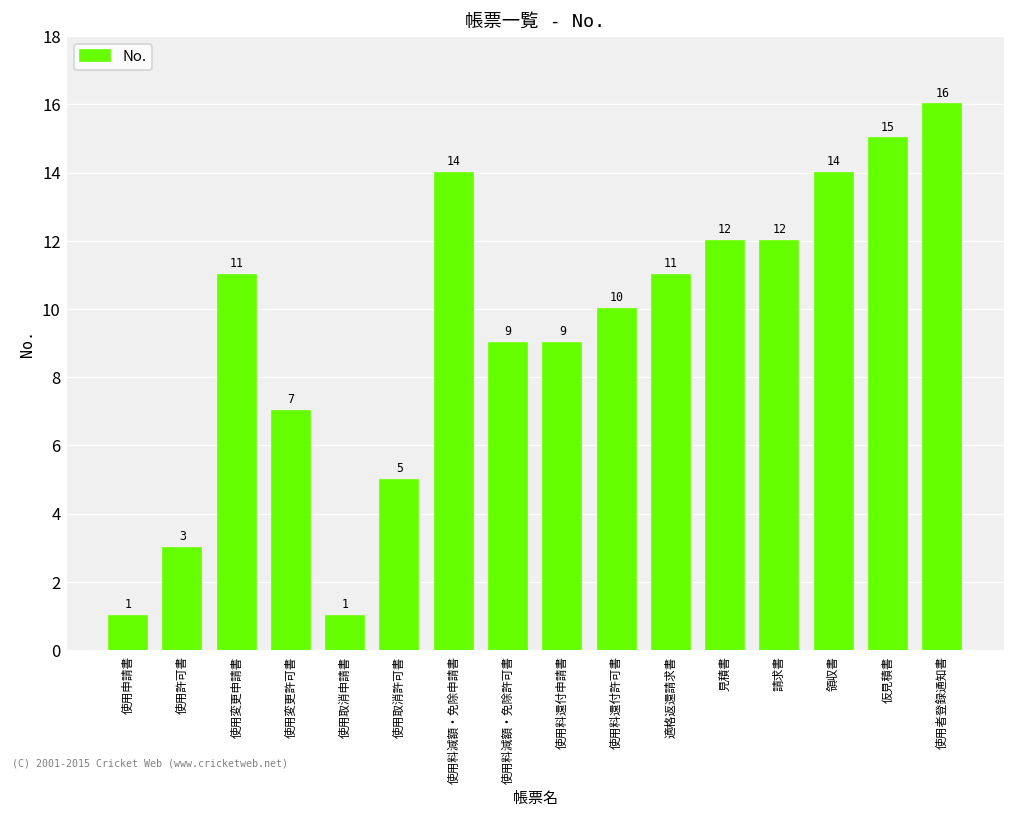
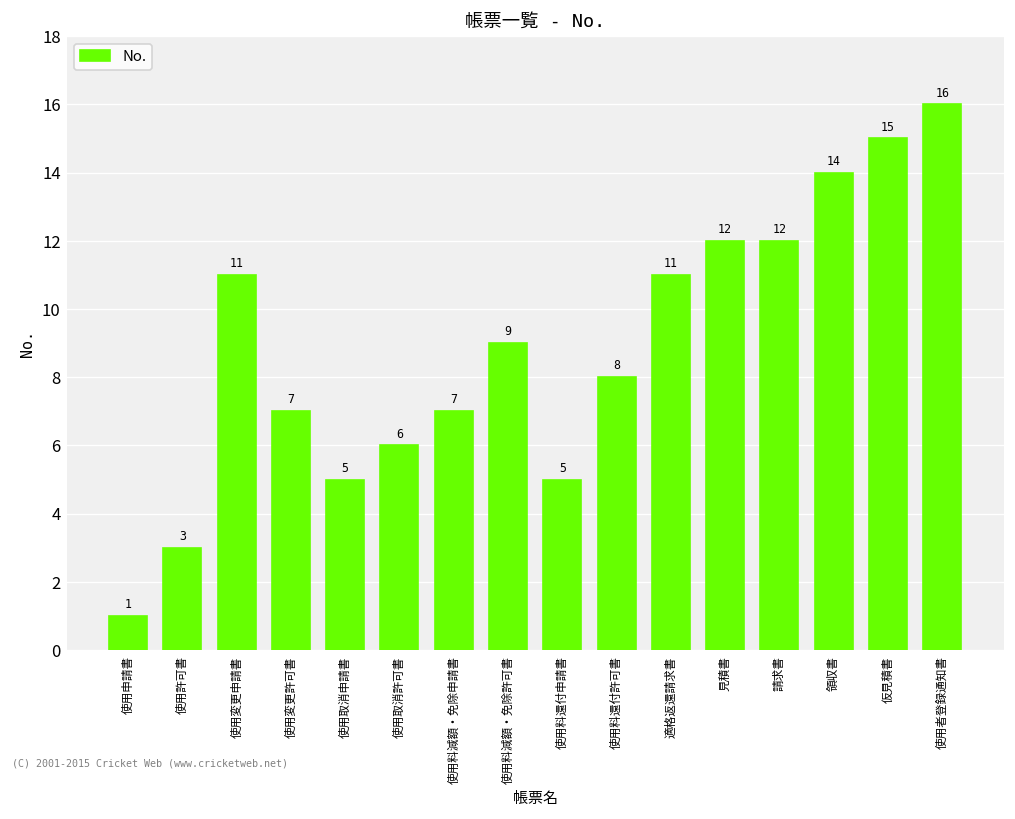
使用取消申請書: 1 -> 5
使用取消許可書: 5 -> 6
使用料減額・免除申請書: 14 -> 7
使用料還付申請書: 9 -> 5
使用料還付許可書: 10 -> 8
